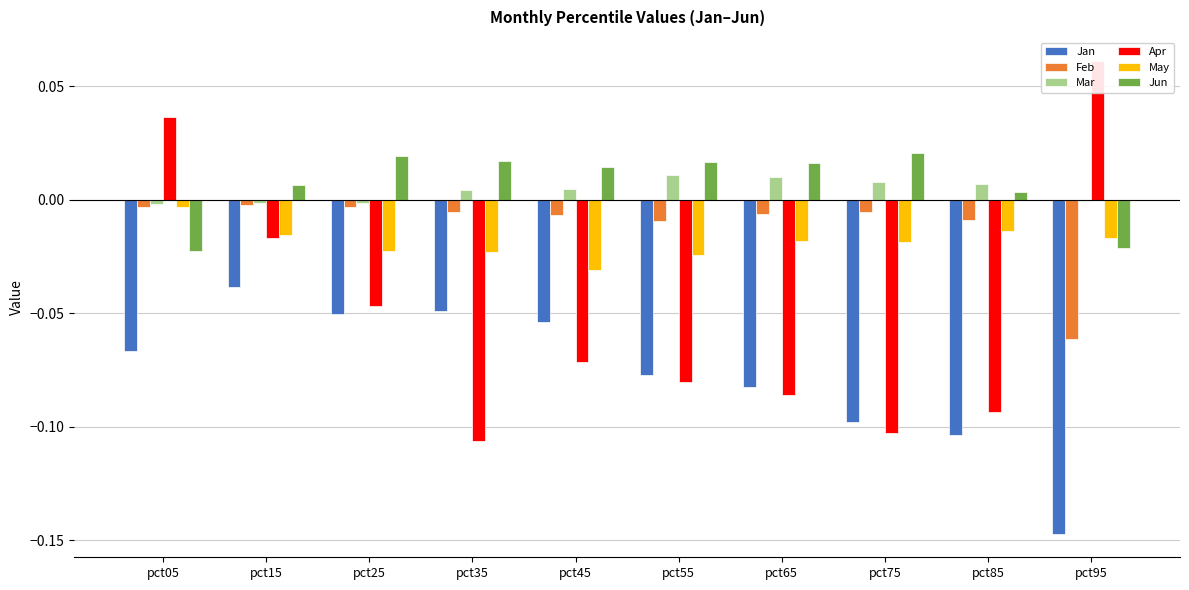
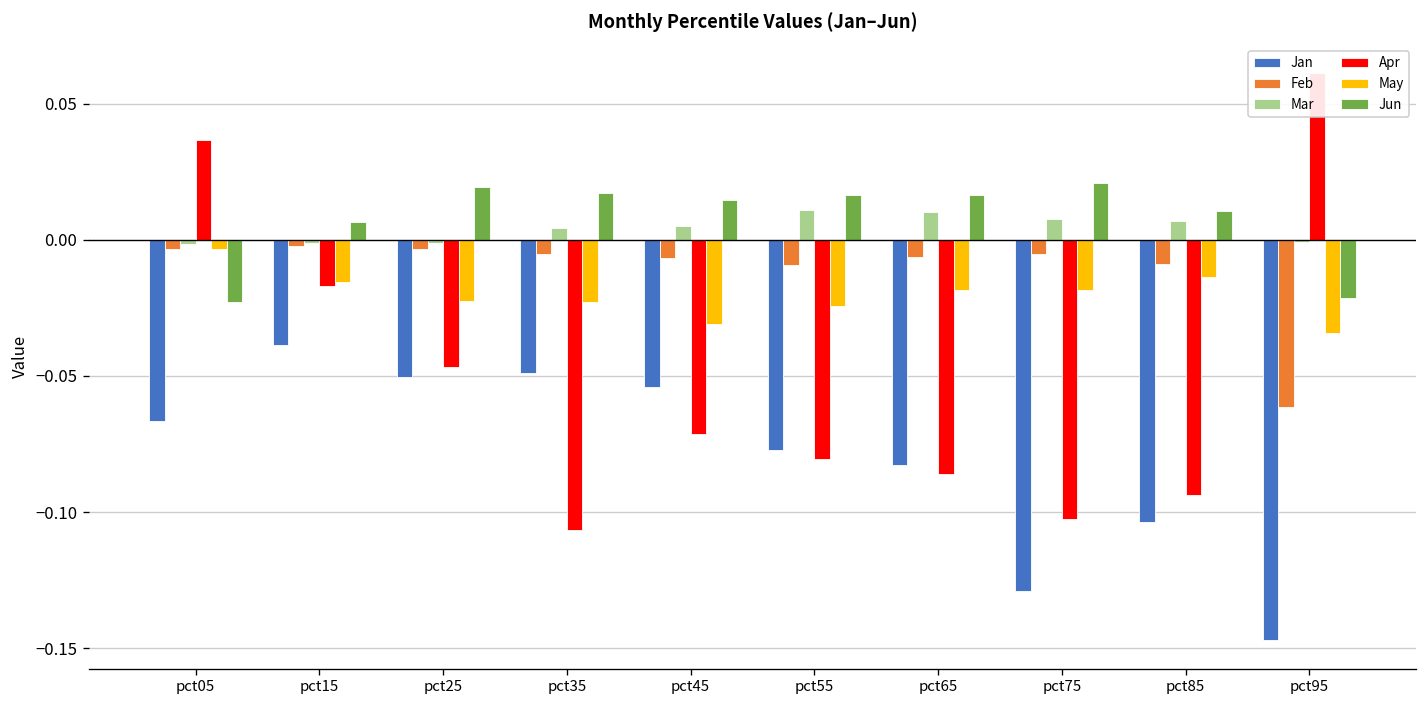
Jan, pct75: -0.098 -> -0.129
Jun, pct85: 0.003 -> 0.011
May, pct95: -0.017 -> -0.034
